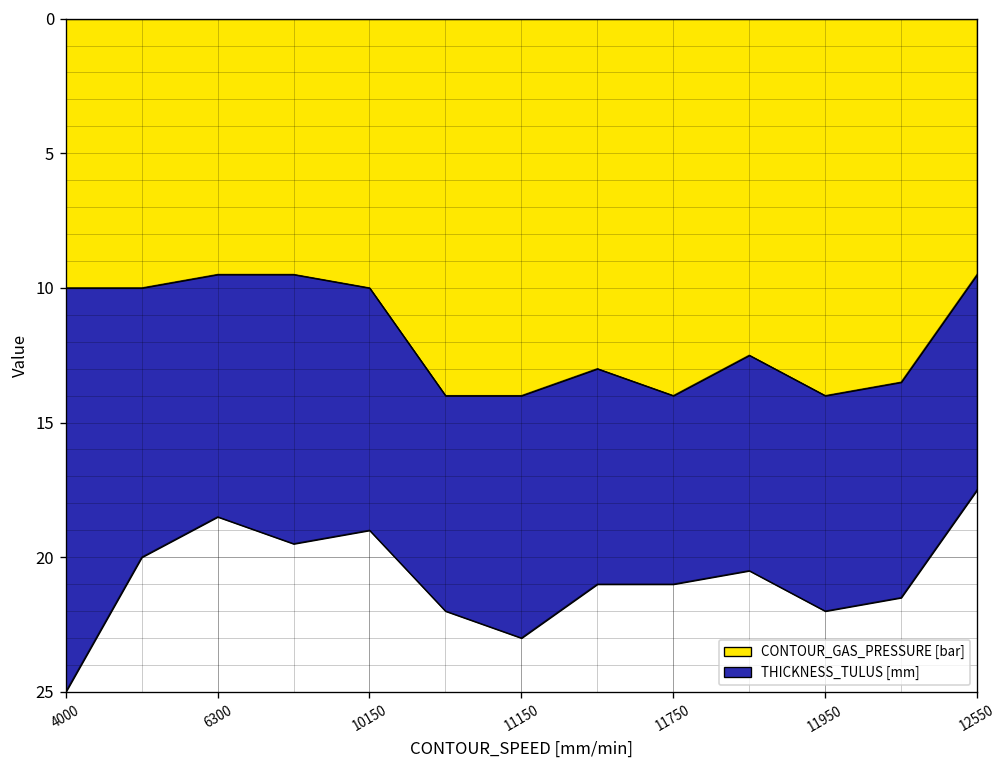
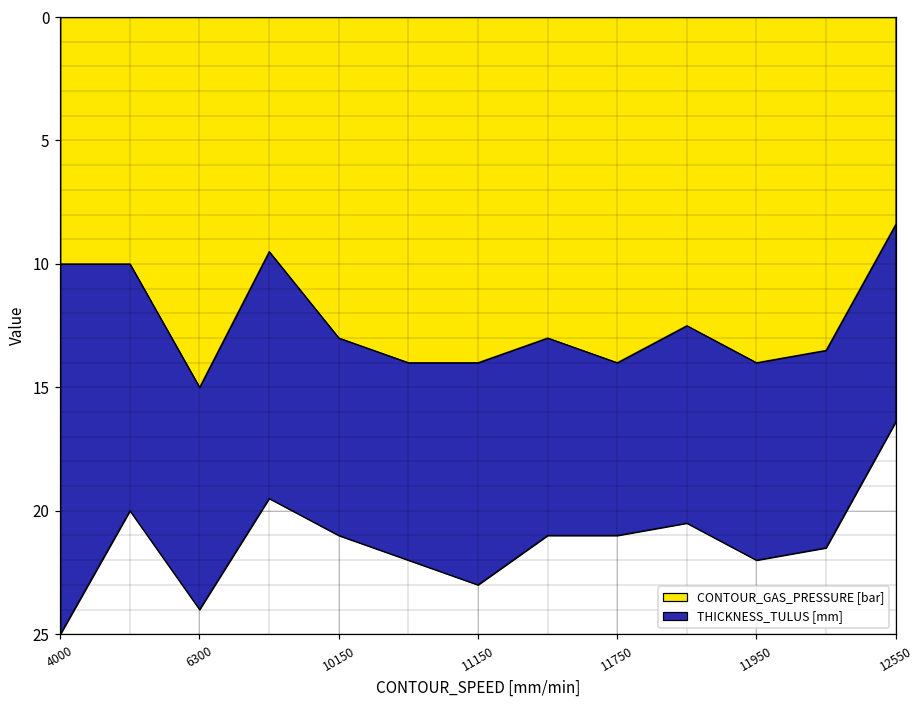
CONTOUR_GAS_PRESSURE [bar], 6300: 9.5 -> 15.0
CONTOUR_GAS_PRESSURE [bar], 10150: 10 -> 13
THICKNESS_TULUS [mm], 10150: 9 -> 8
CONTOUR_GAS_PRESSURE [bar], 12550: 9.5 -> 8.4
